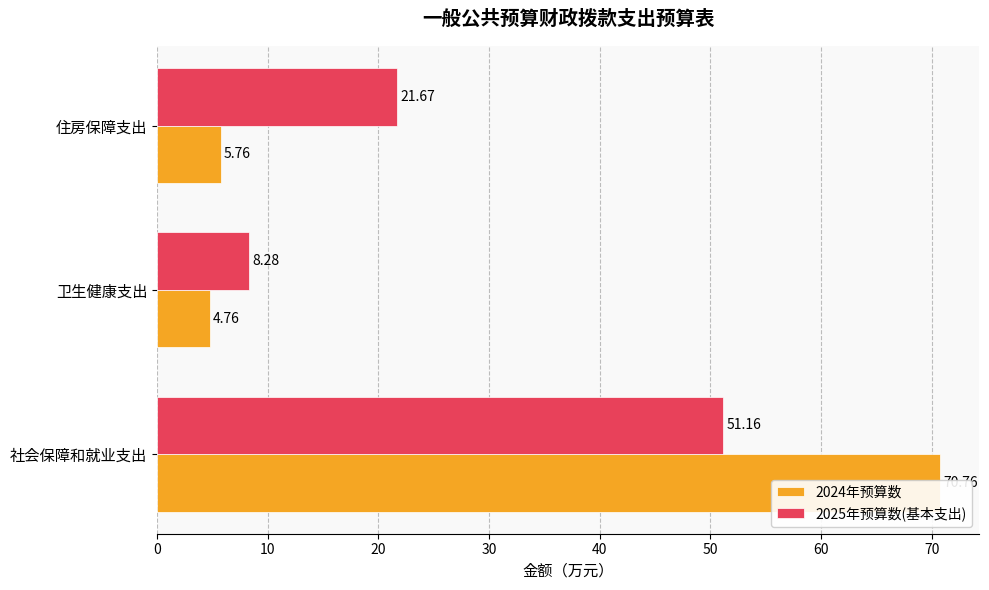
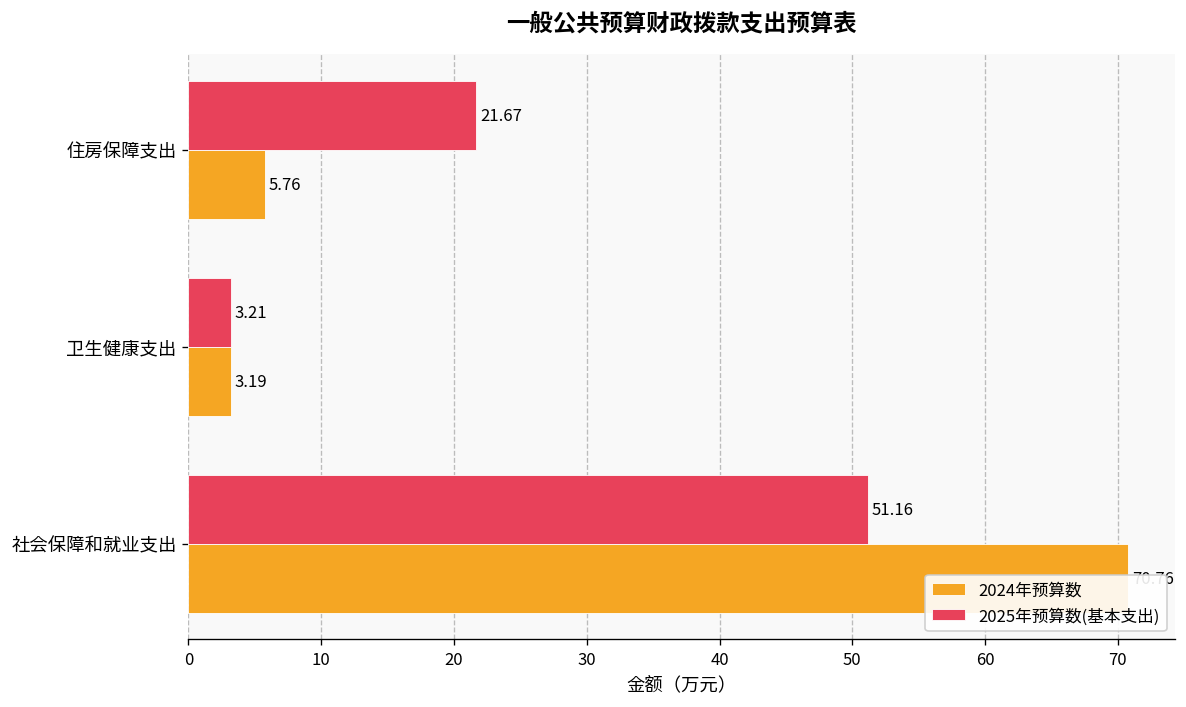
2025年预算数(基本支出), 卫生健康支出: 8.28 -> 3.21
2024年预算数, 卫生健康支出: 4.76 -> 3.19
